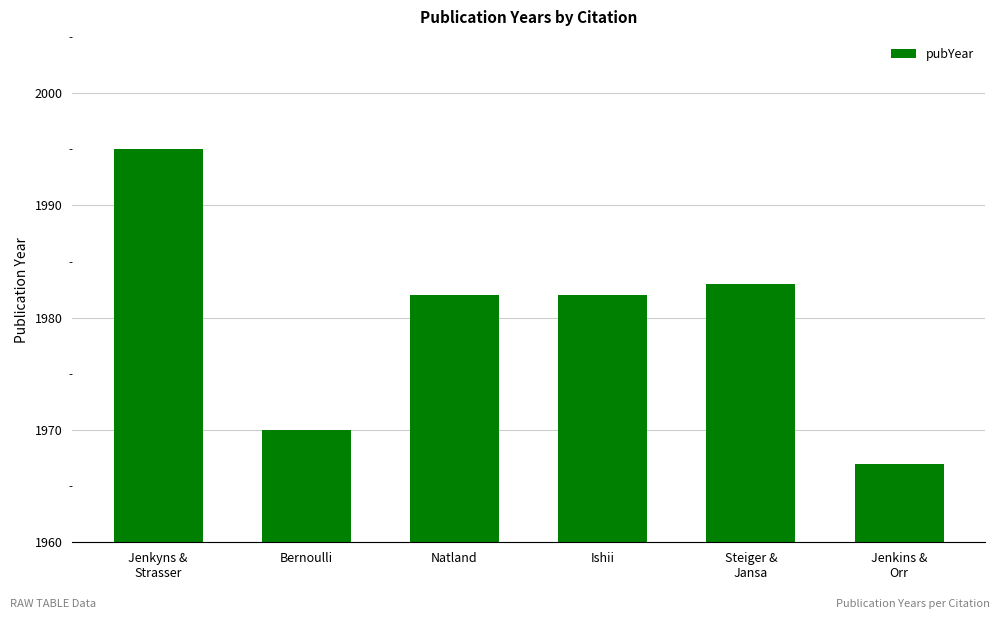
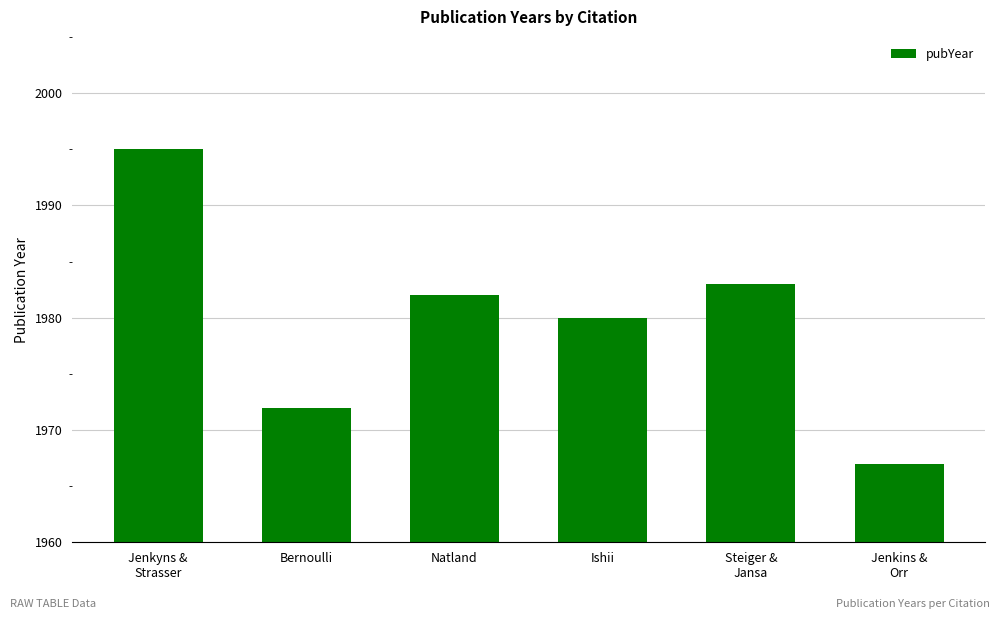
Bernoulli: 1970 -> 1972
Ishii: 1982 -> 1980
